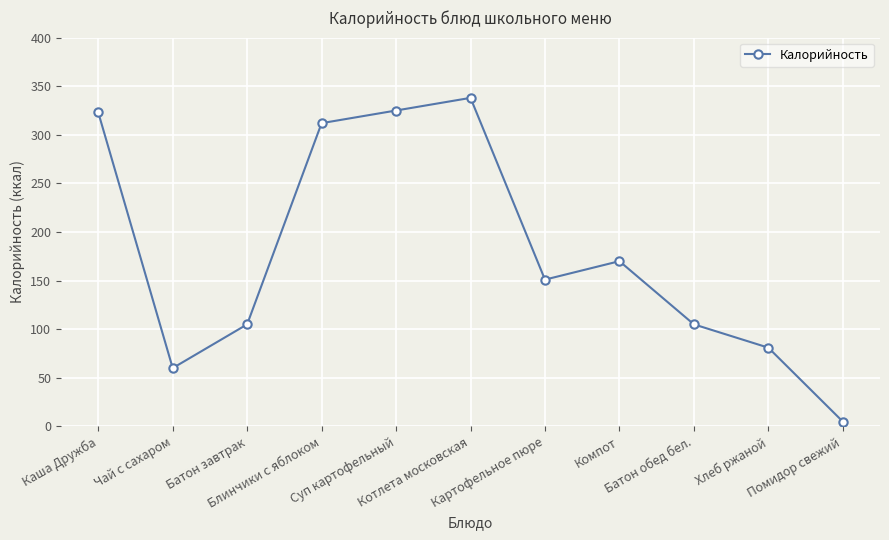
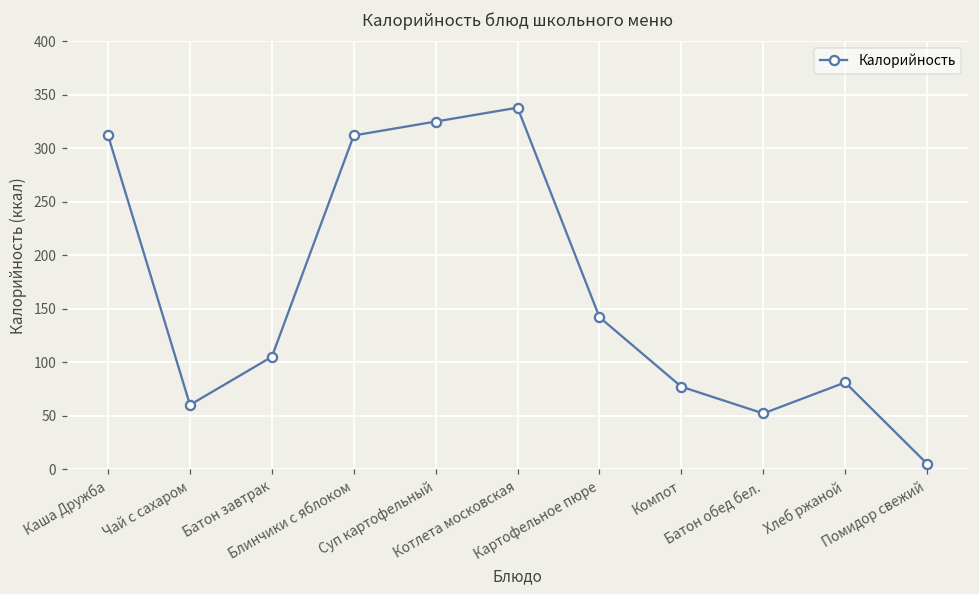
Каша Дружба: 320 -> 310
Картофельное пюре: 150 -> 140
Компот: 170 -> 80
Батон обед бел.: 110 -> 50
